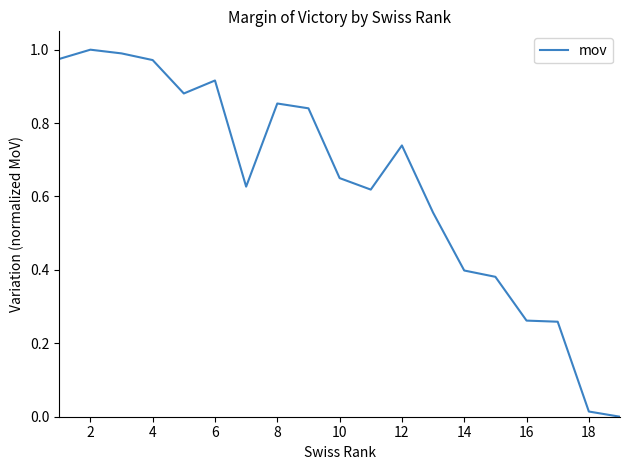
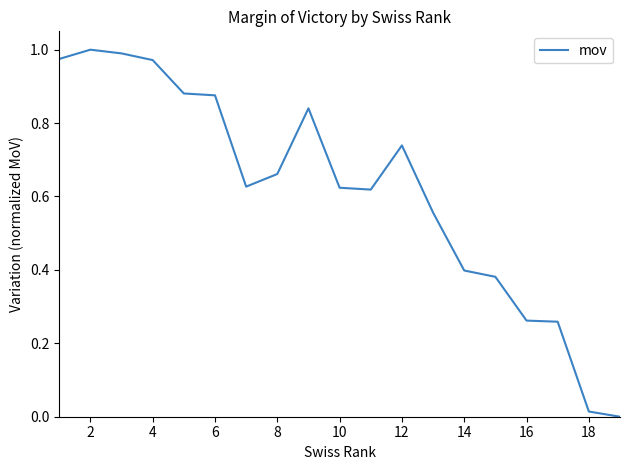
6: 0.92 -> 0.88
8: 0.85 -> 0.66
10: 0.65 -> 0.62
